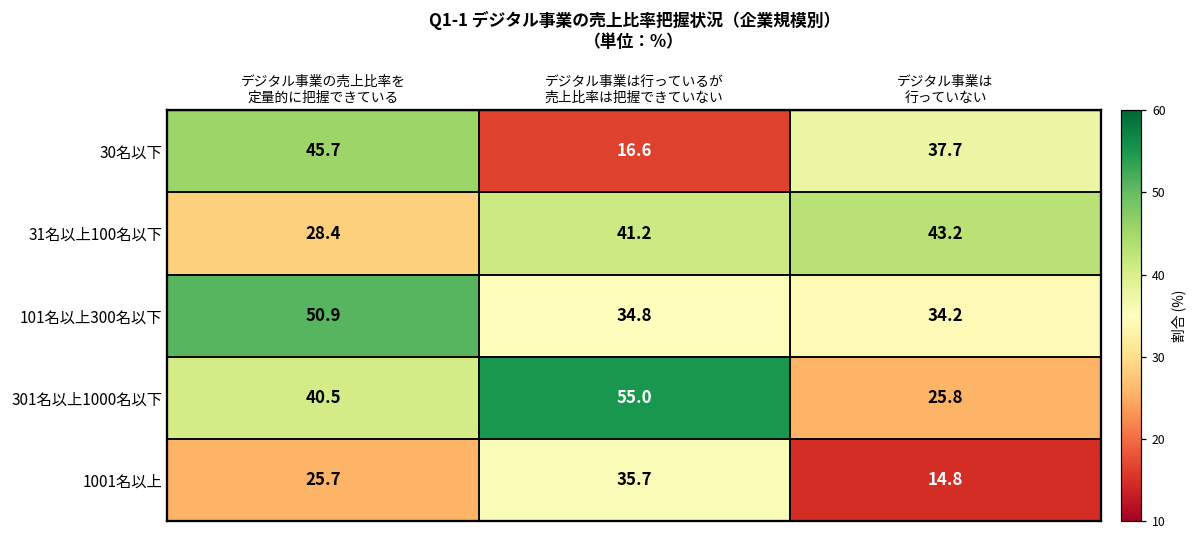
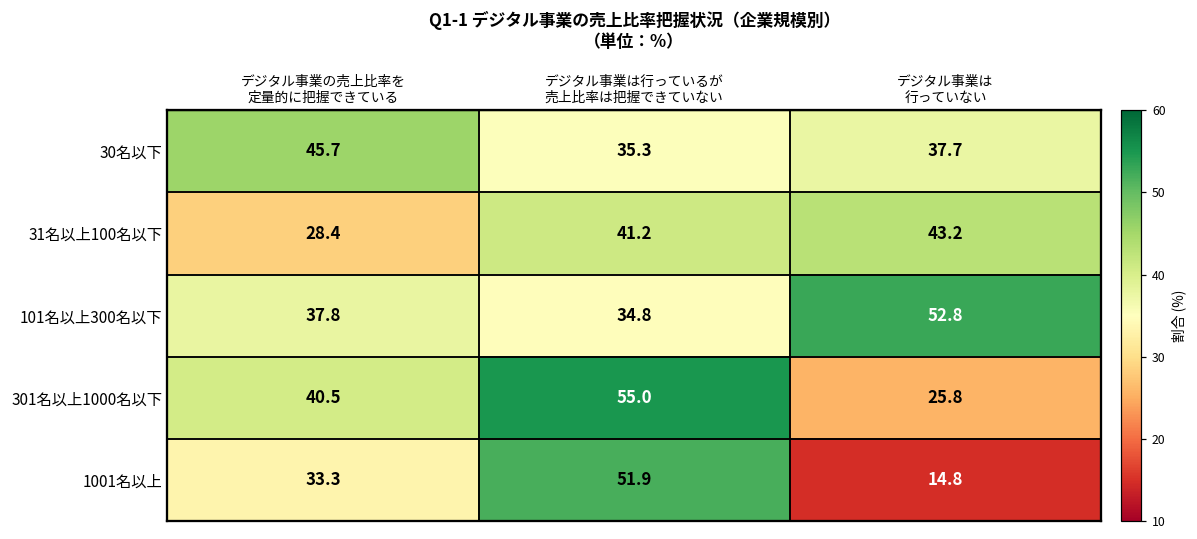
30名以下, デジタル事業は行っているが 売上比率は把握できていない: 16.6 -> 35.3
101名以上300名以下, デジタル事業の売上比率を 定量的に把握できている: 50.9 -> 37.8
101名以上300名以下, デジタル事業は 行っていない: 34.2 -> 52.8
1001名以上, デジタル事業の売上比率を 定量的に把握できている: 25.7 -> 33.3
1001名以上, デジタル事業は行っているが 売上比率は把握できていない: 35.7 -> 51.9
